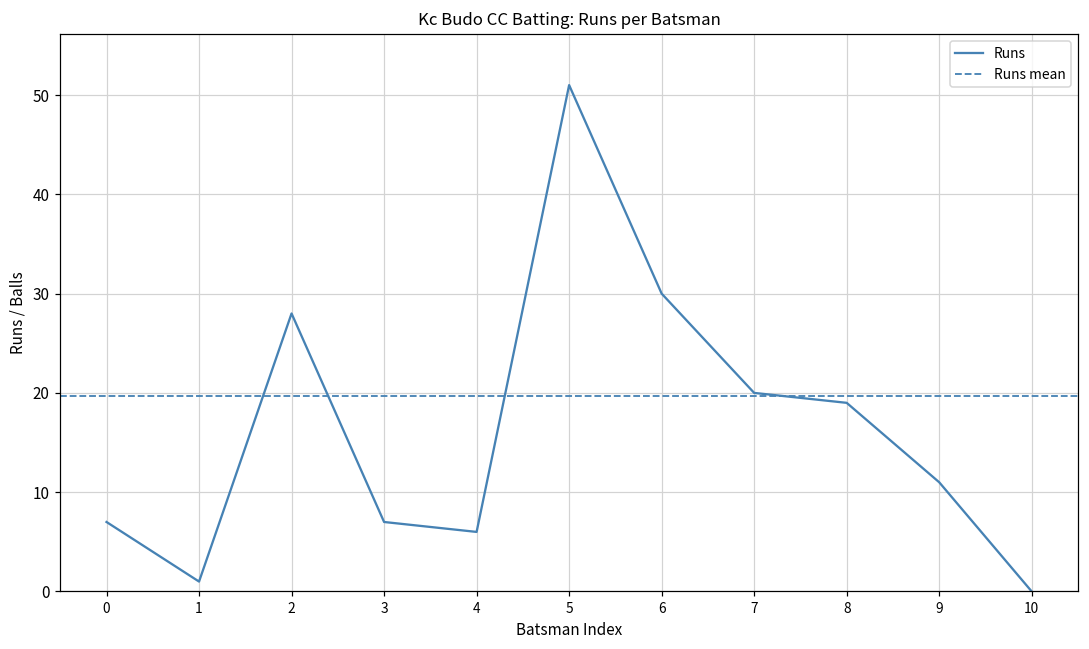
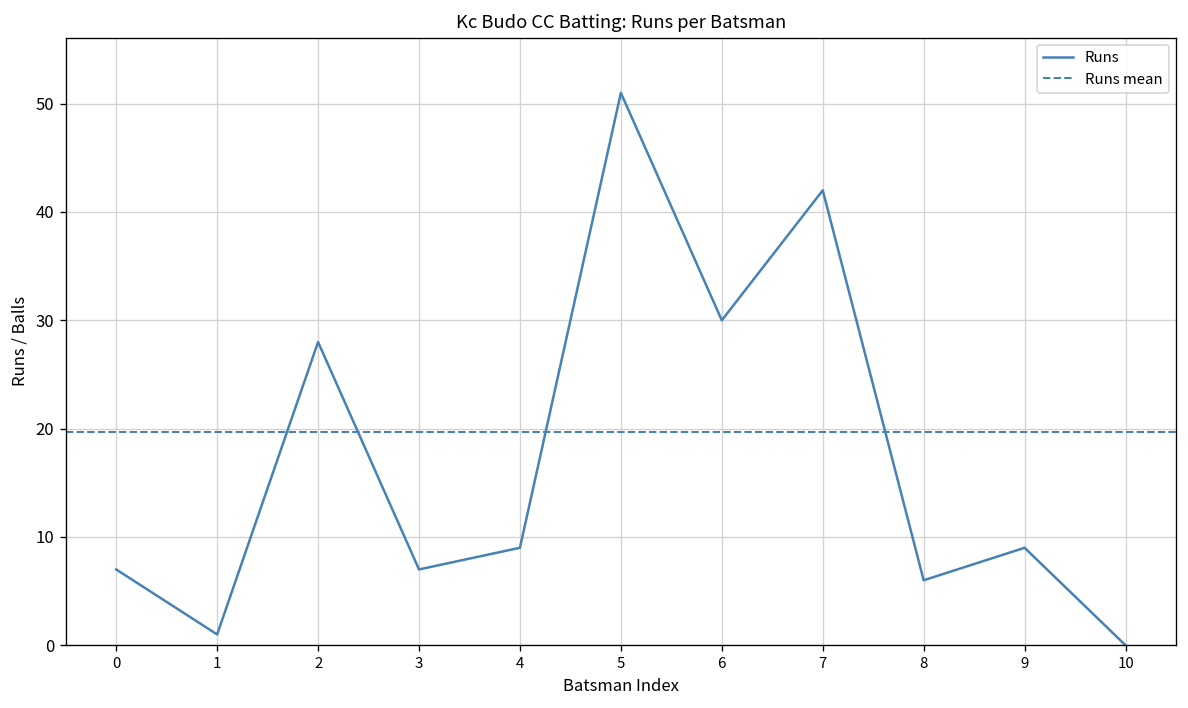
4: 6 -> 9
7: 20 -> 42
8: 19 -> 6
9: 11 -> 9
